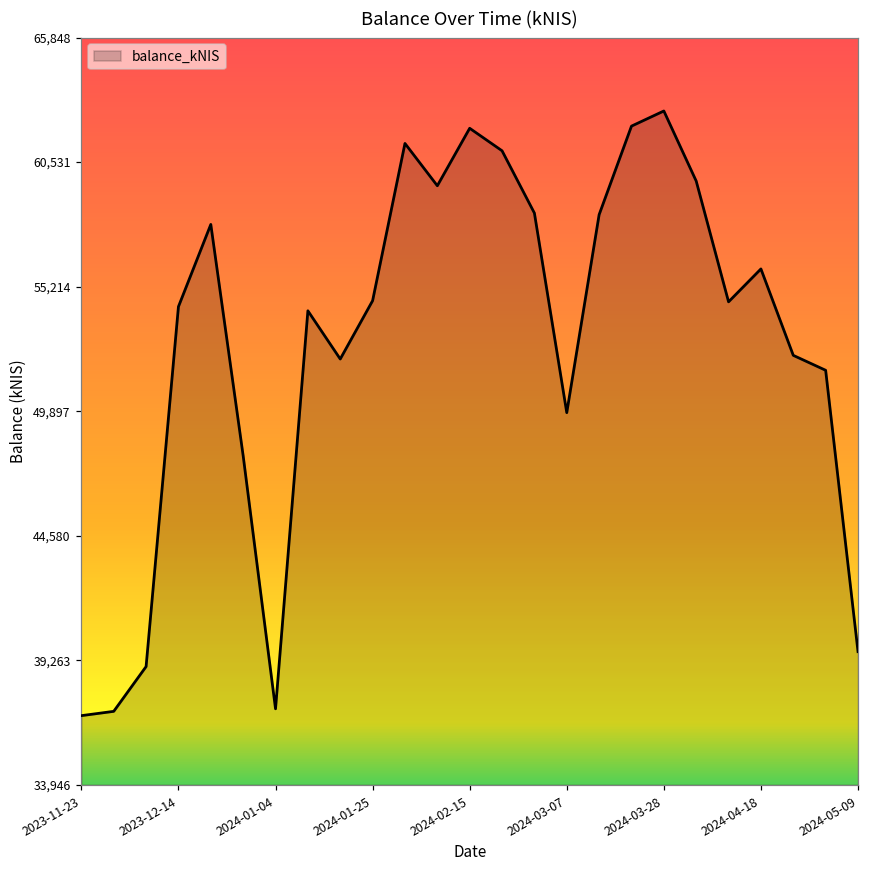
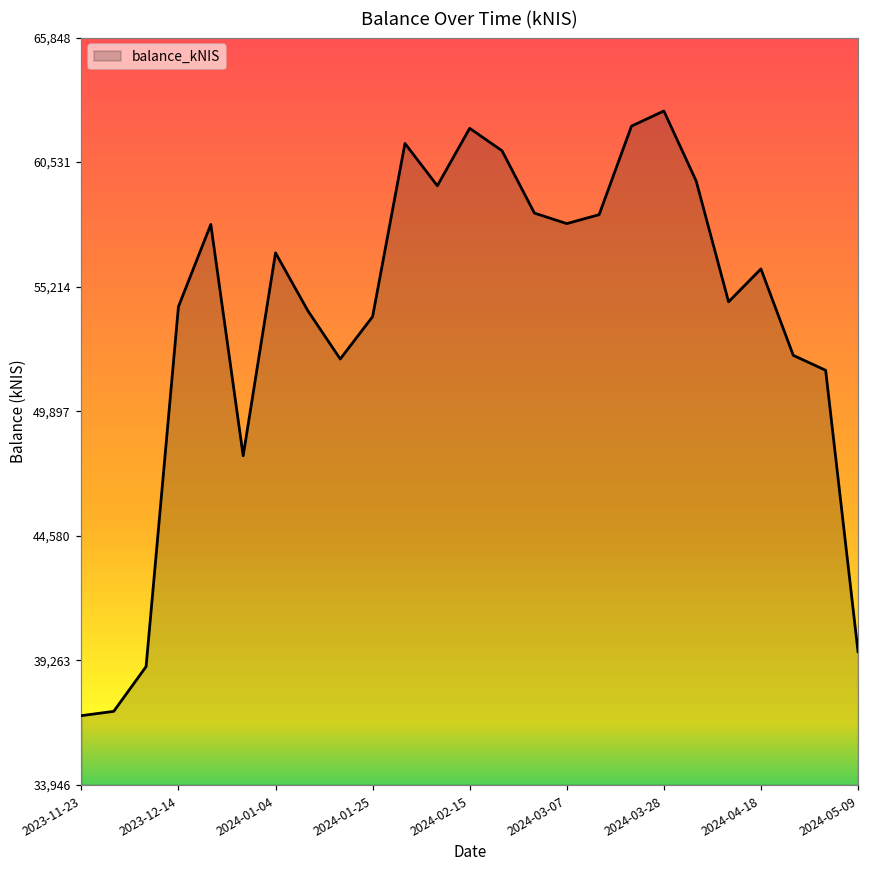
2024-01-04: 37,200 -> 56,700
2024-01-25: 54,600 -> 53,900
2024-03-07: 49,800 -> 57,900
